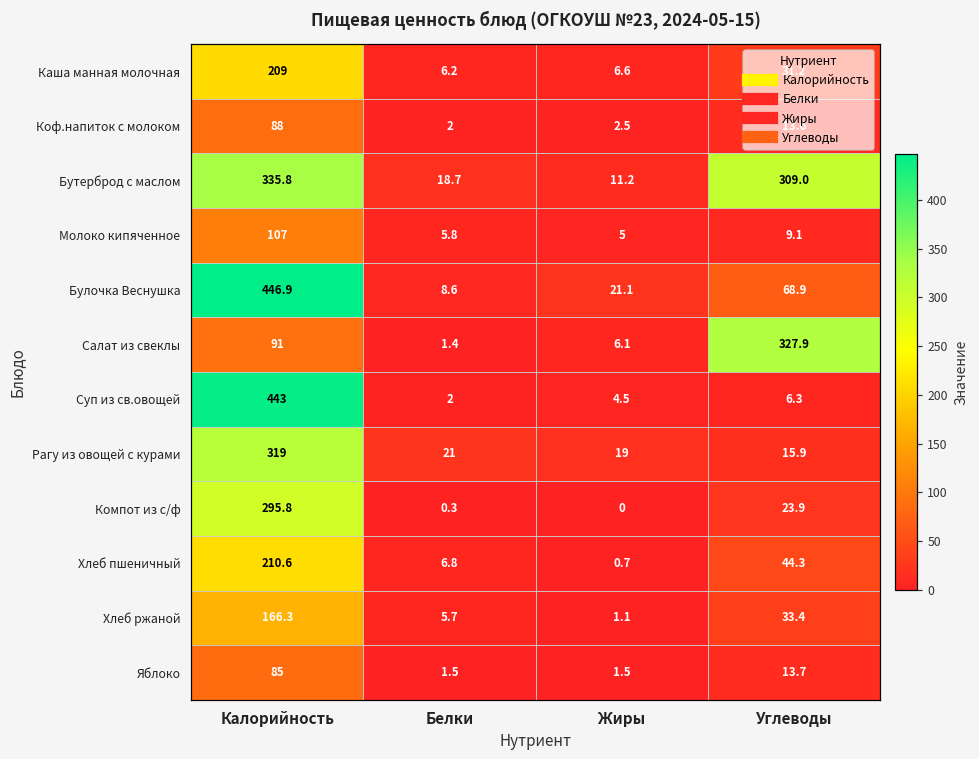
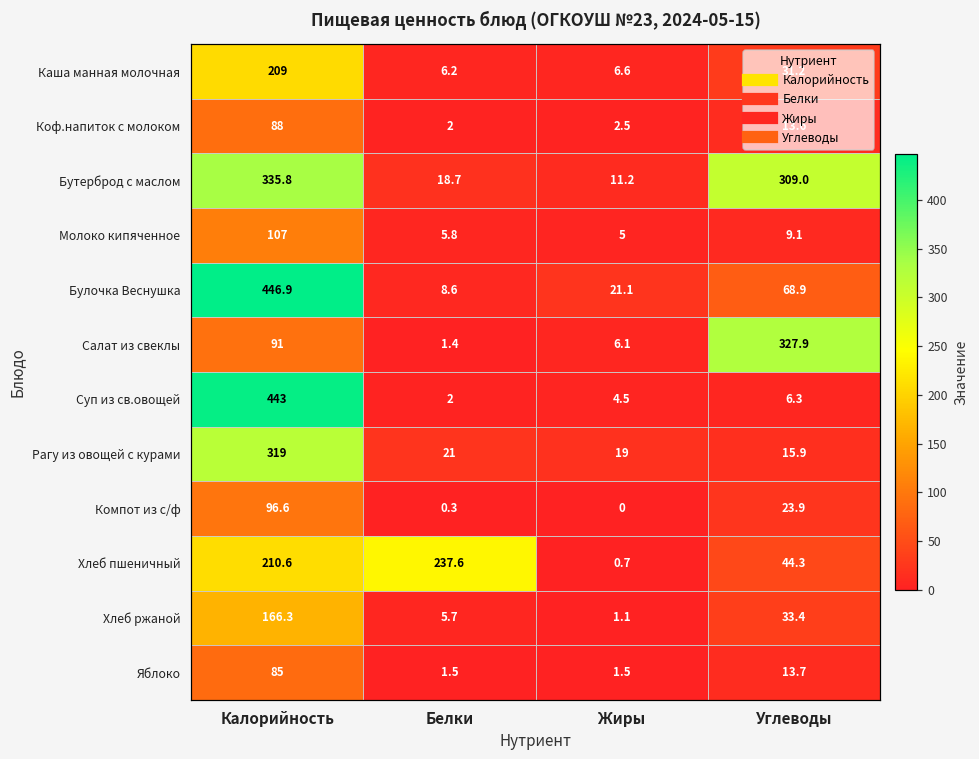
Компот из с/ф, Калорийность: 295.8 -> 96.6
Хлеб пшеничный, Белки: 6.8 -> 237.6
